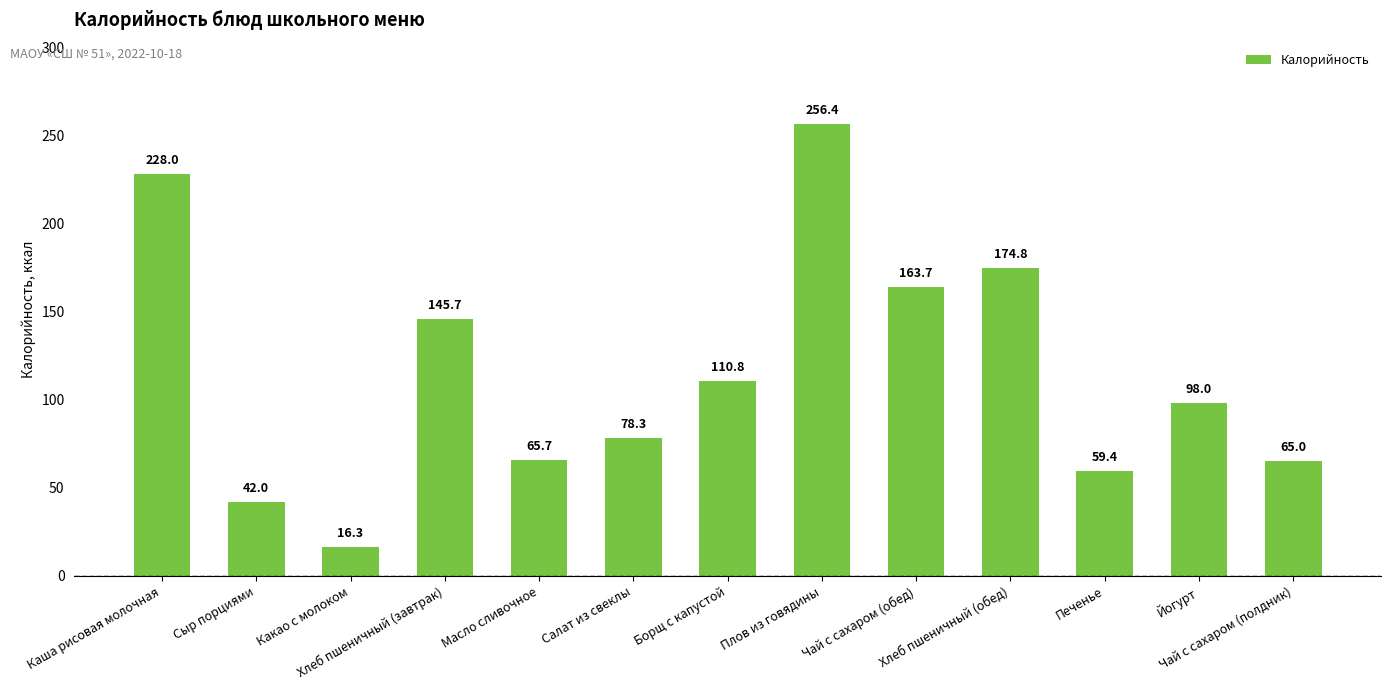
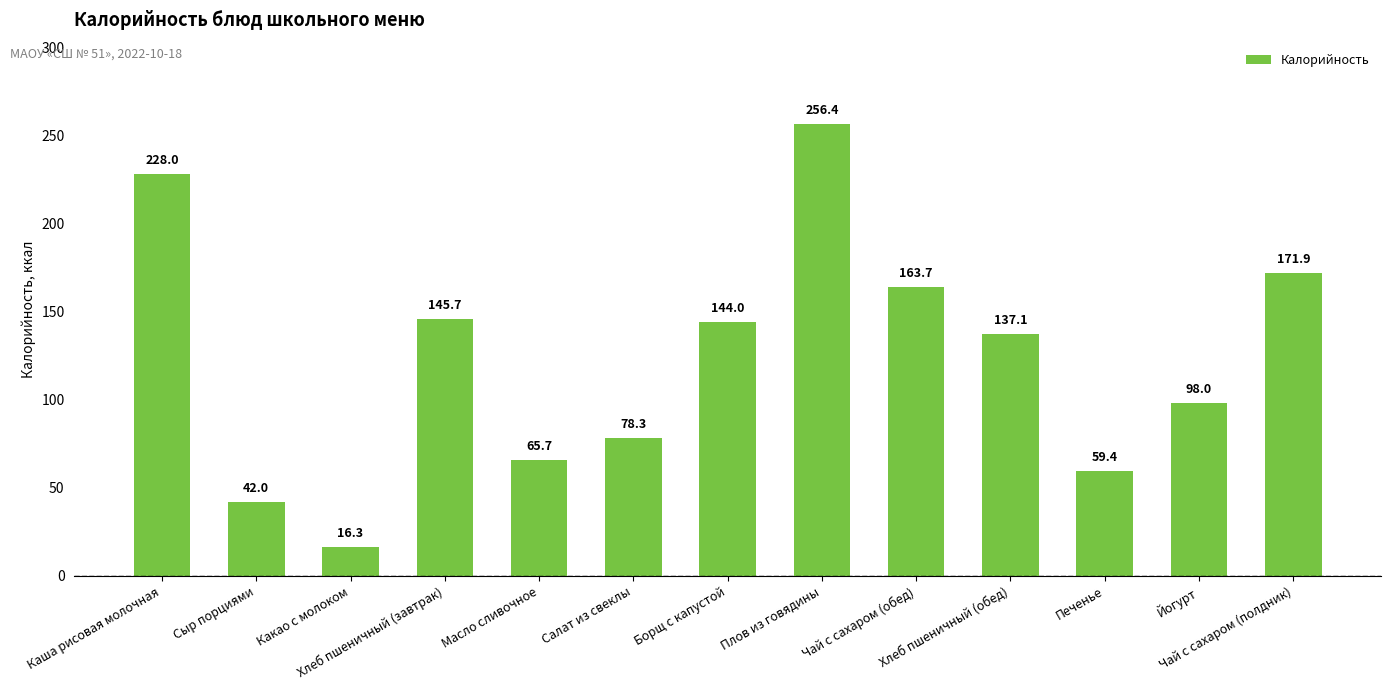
Борщ с капустой: 110.8 -> 144.0
Хлеб пшеничный (обед): 174.8 -> 137.1
Чай с сахаром (полдник): 65.0 -> 171.9
